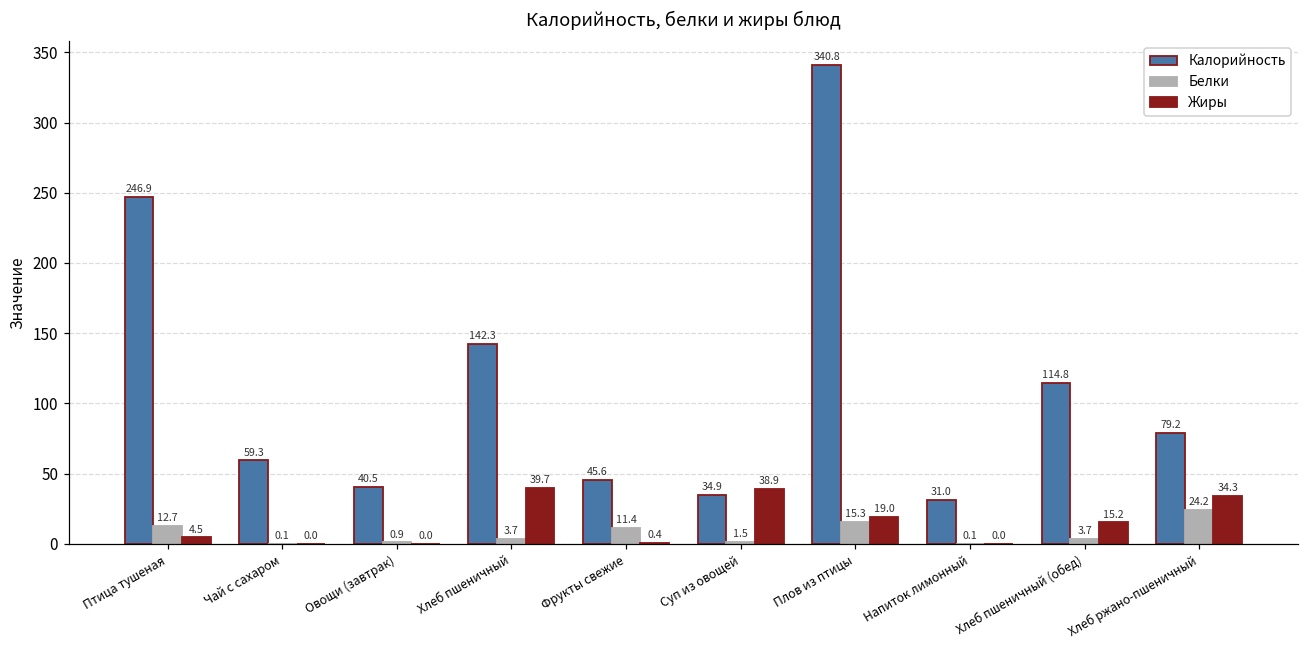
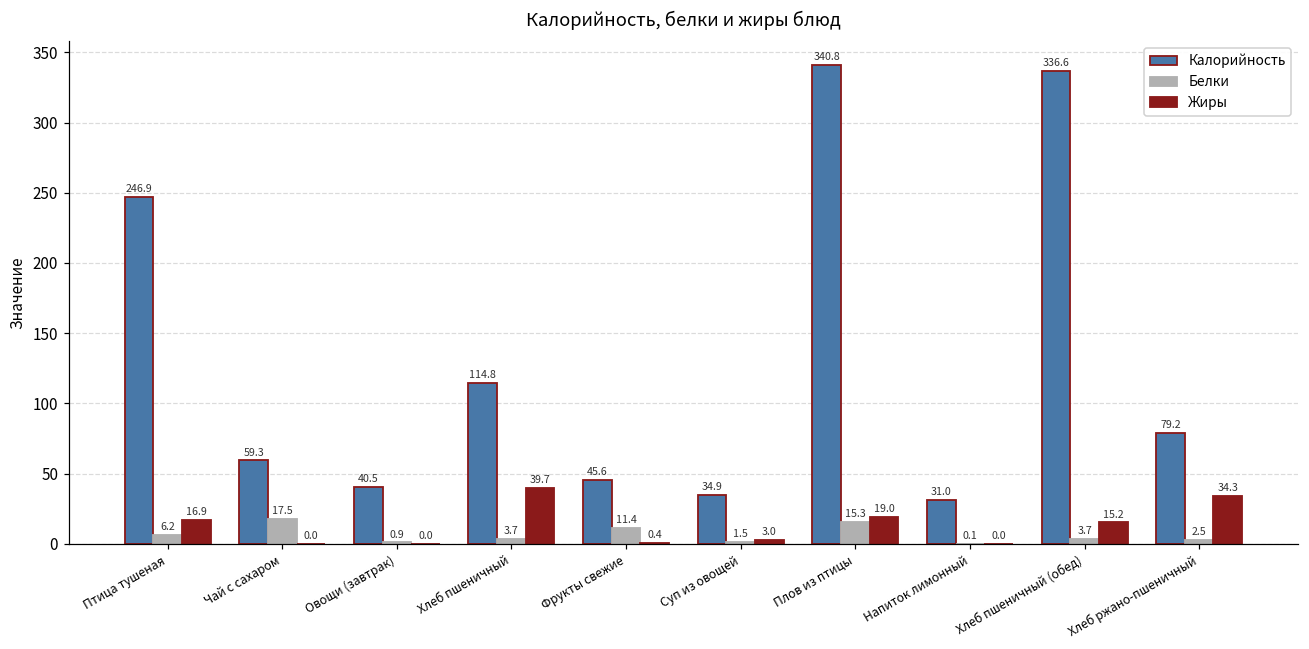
Белки, Птица тушеная: 12.7 -> 6.2
Жиры, Птица тушеная: 4.5 -> 16.9
Белки, Чай с сахаром: 0.1 -> 17.5
Калорийность, Хлеб пшеничный: 142.3 -> 114.8
Жиры, Суп из овощей: 38.9 -> 3.0
Калорийность, Хлеб пшеничный (обед): 114.8 -> 336.6
Белки, Хлеб ржано-пшеничный: 24.2 -> 2.5
